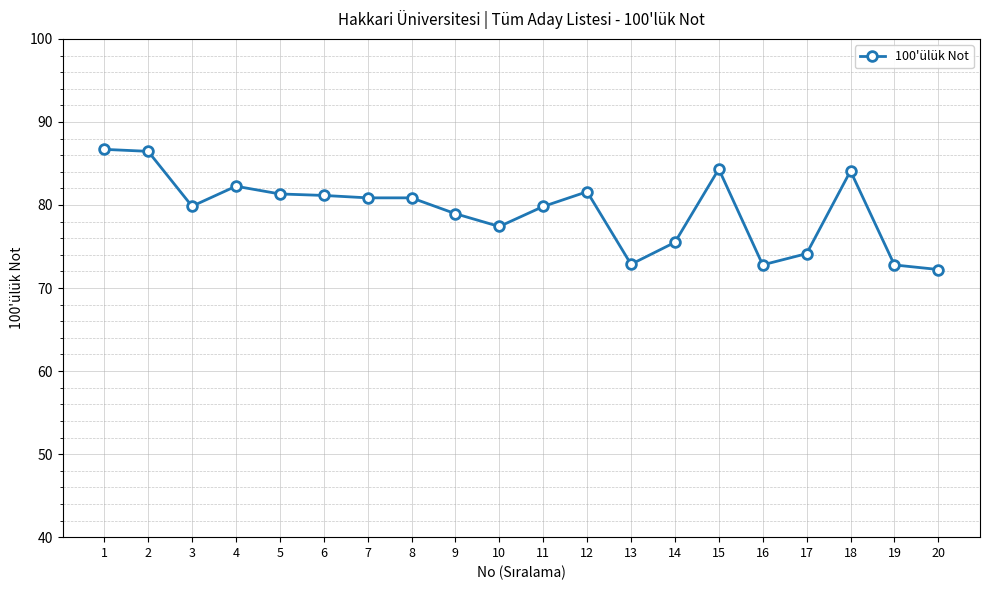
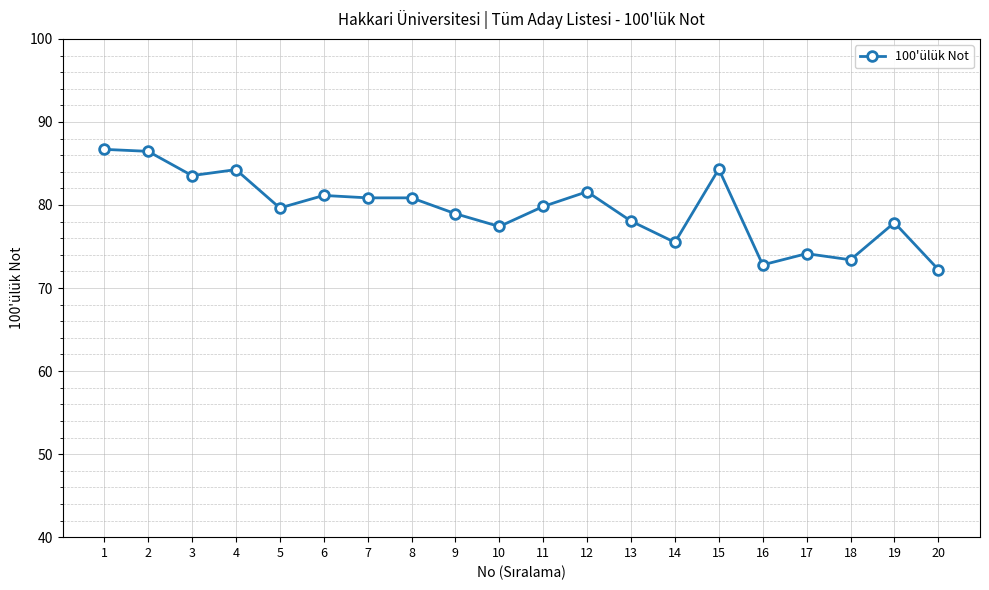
3: 80 -> 84
4: 82 -> 84
5: 81 -> 80
13: 73 -> 78
18: 84 -> 73
19: 73 -> 78
